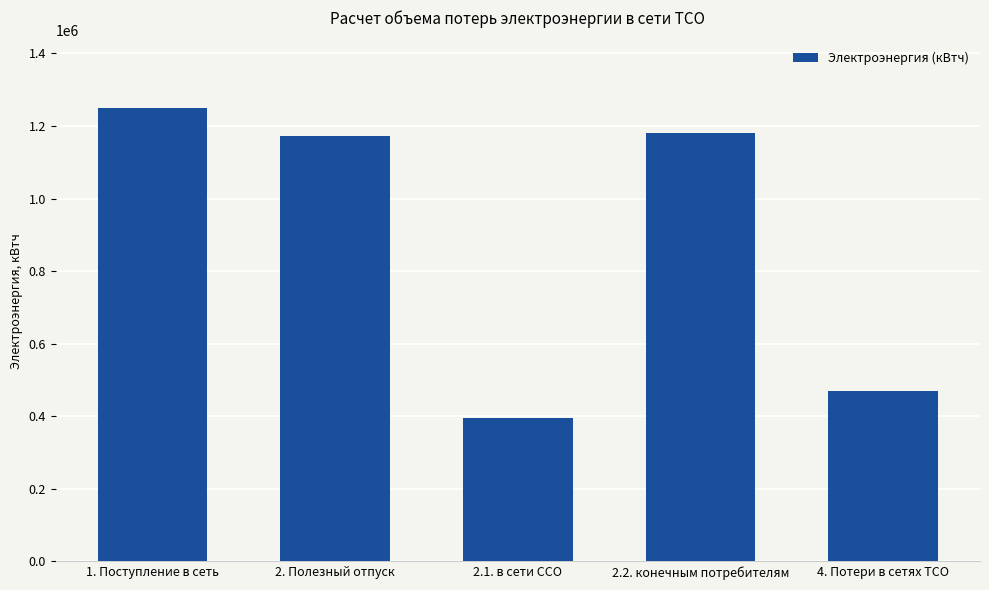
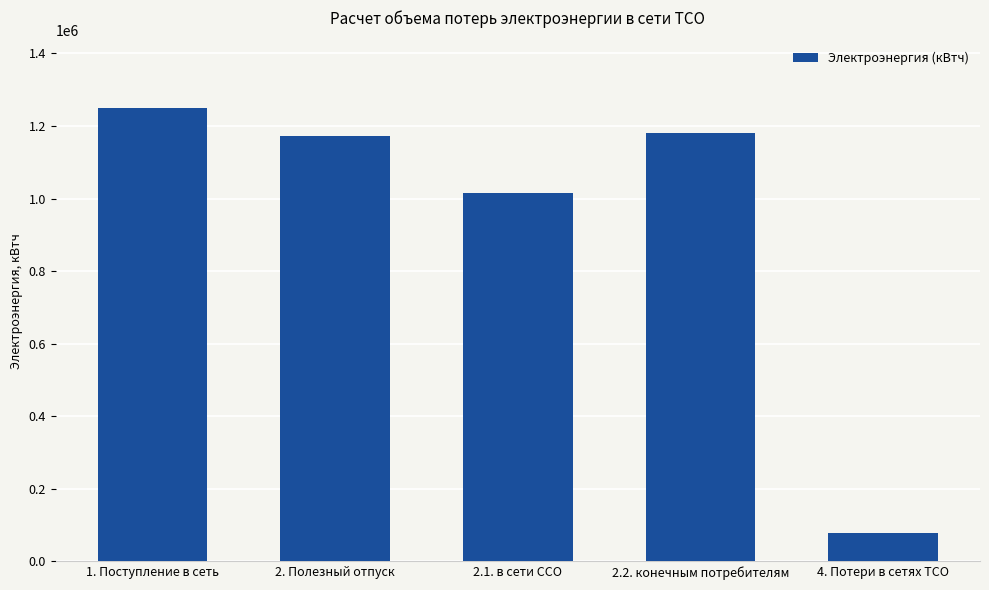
2.1. в сети ССО: 390000 -> 1010000
4. Потери в сетях ТСО: 470000 -> 80000
